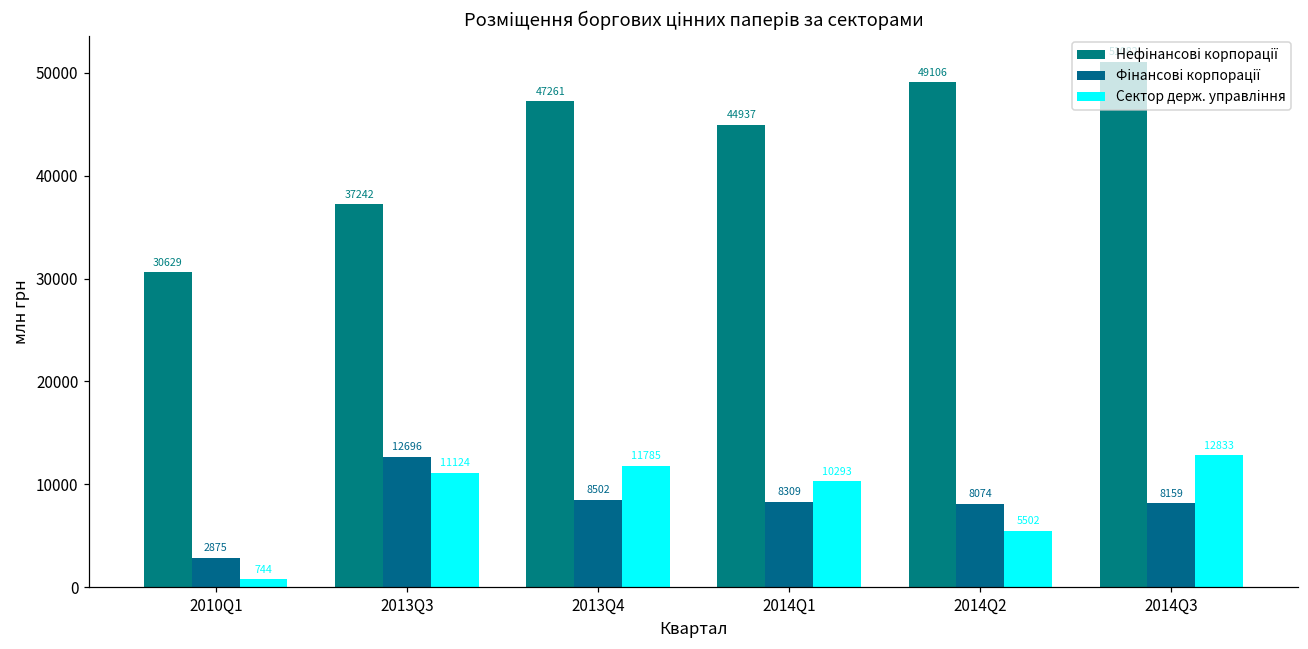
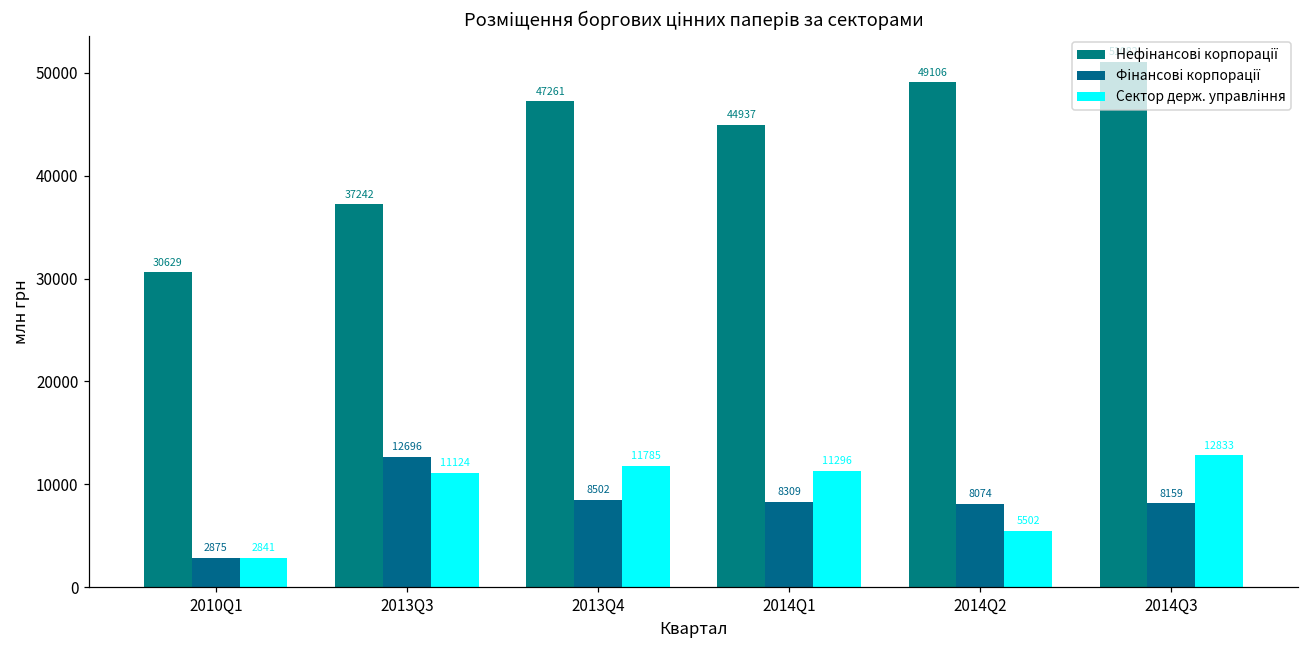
Сектор держ. управління, 2010Q1: 744 -> 2841
Сектор держ. управління, 2014Q1: 10293 -> 11296
